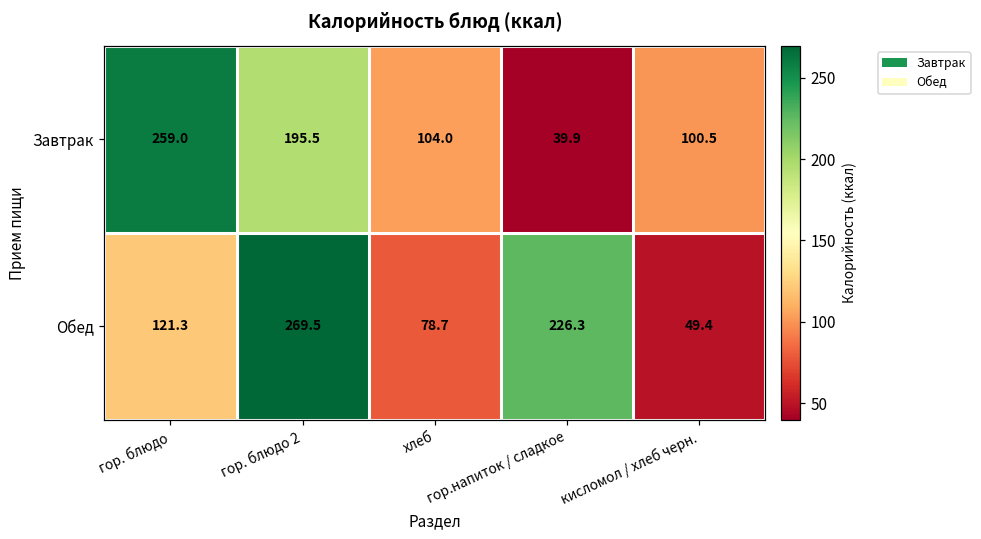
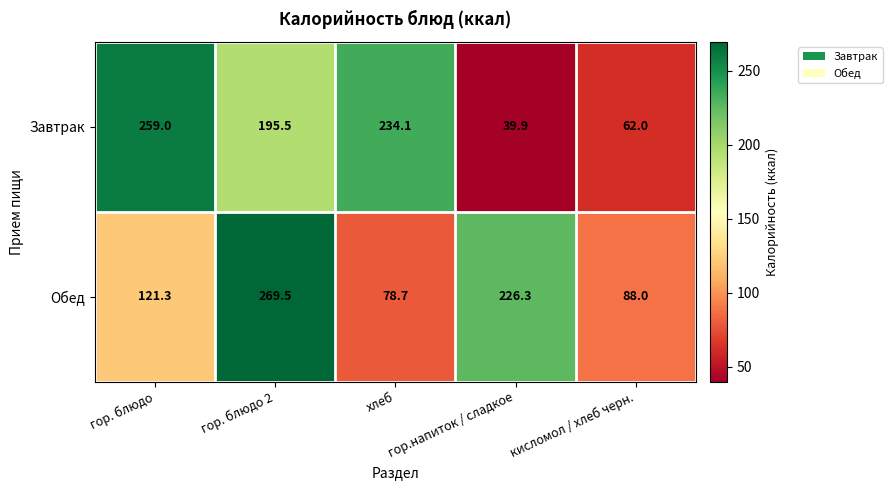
Завтрак, хлеб: 104.0 -> 234.1
Завтрак, кисломол / хлеб черн.: 100.5 -> 62.0
Обед, кисломол / хлеб черн.: 49.4 -> 88.0
